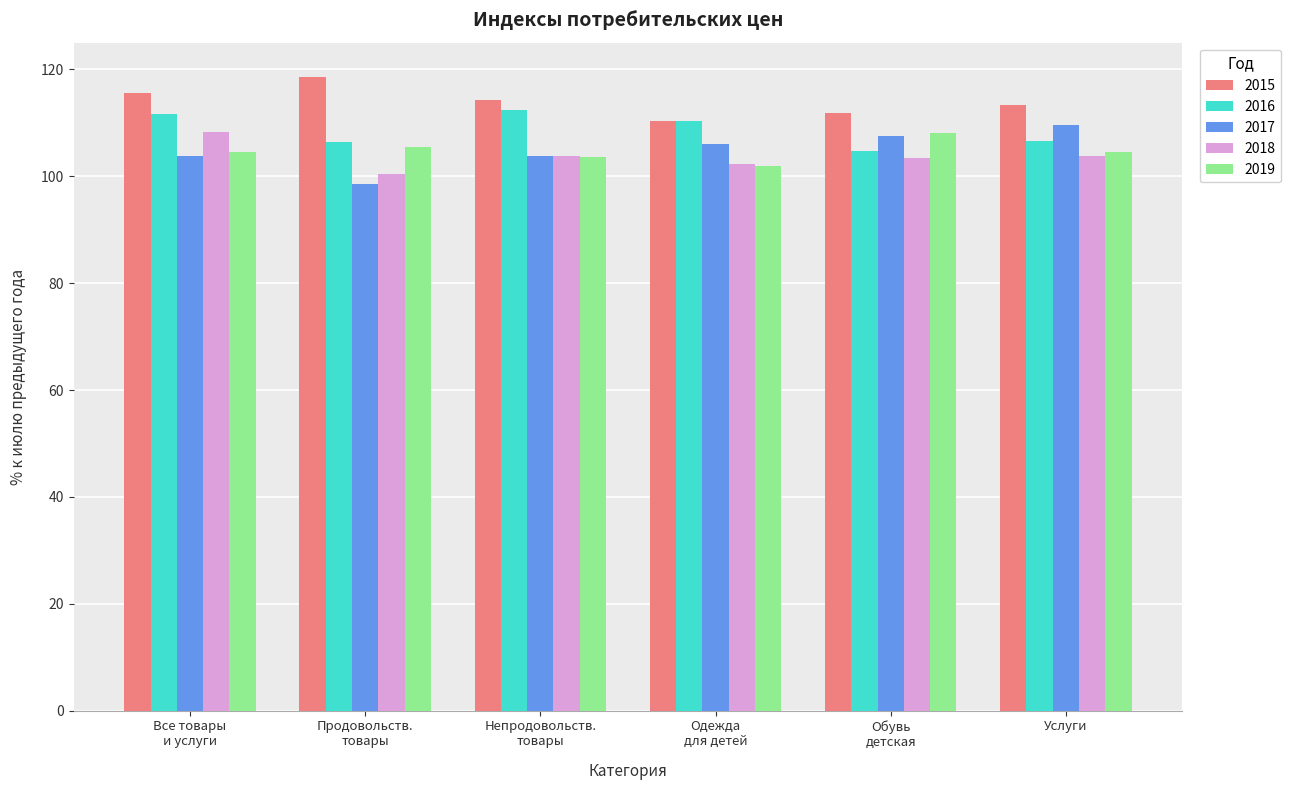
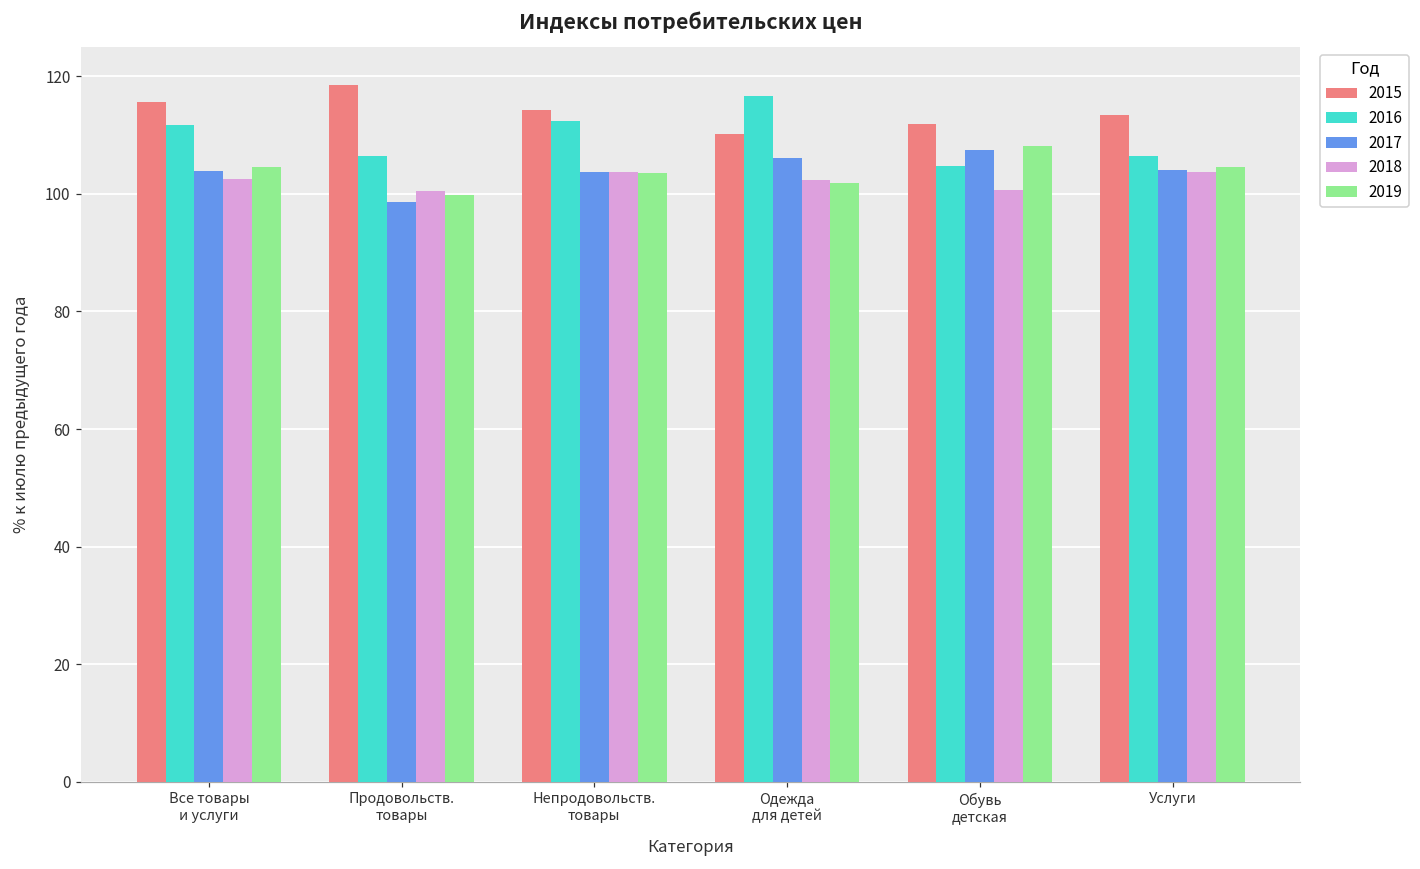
2018, Все товары и услуги: 108 -> 103
2019, Продовольств. товары: 106 -> 100
2016, Одежда для детей: 110 -> 117
2018, Обувь детская: 103 -> 101
2017, Услуги: 110 -> 104
